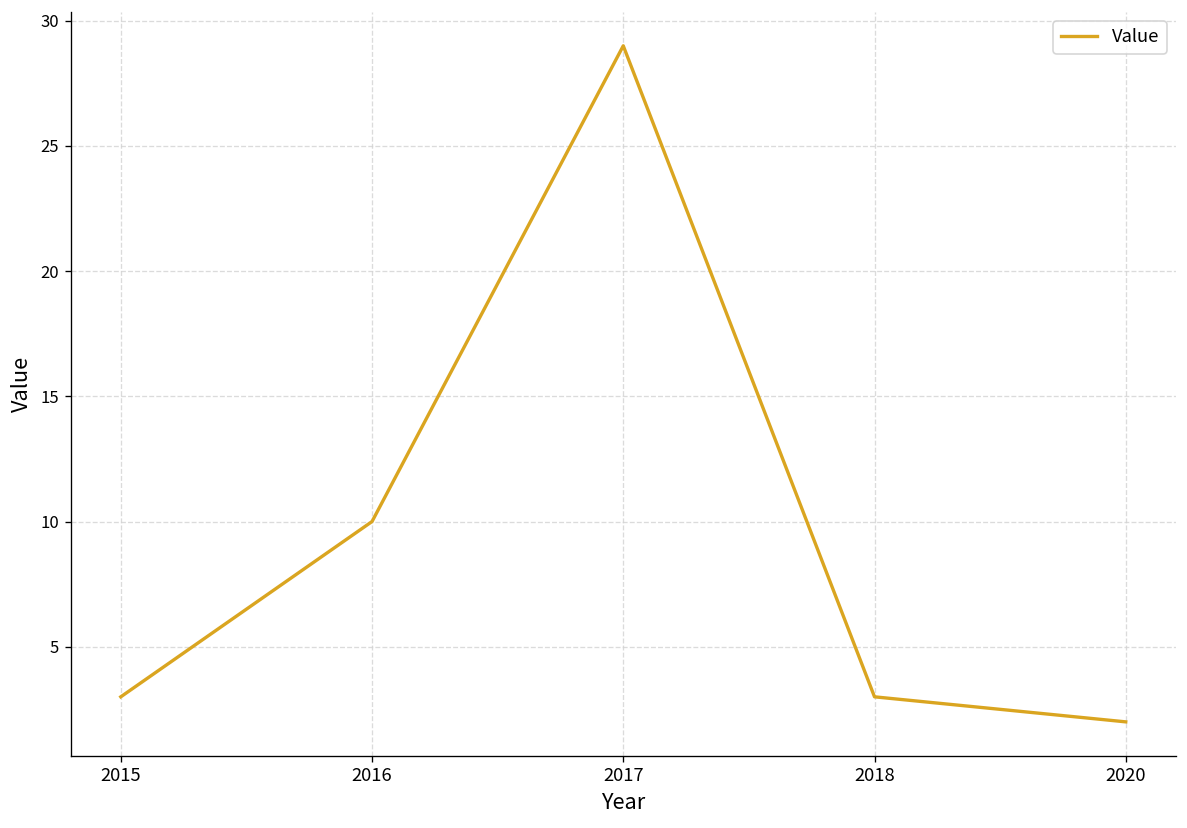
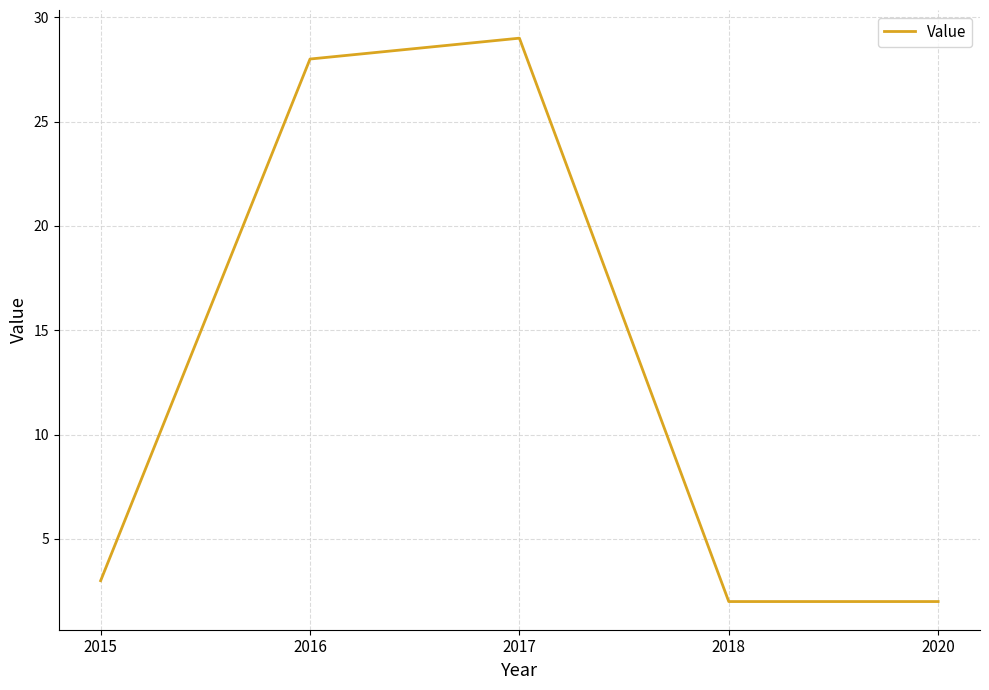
2016: 10 -> 28
2018: 3 -> 2
